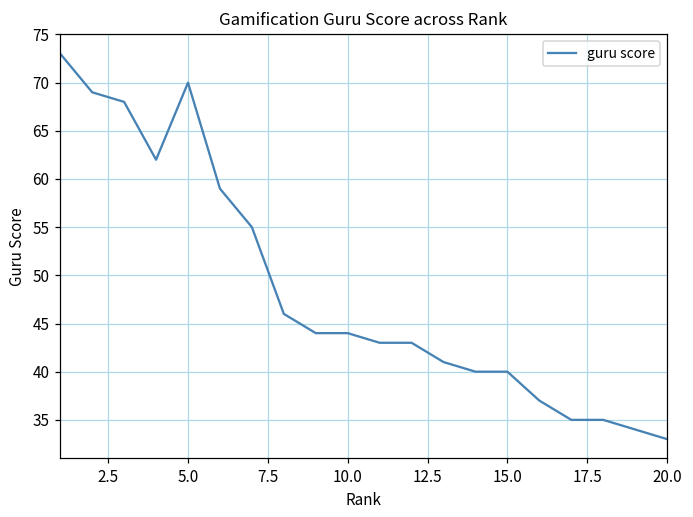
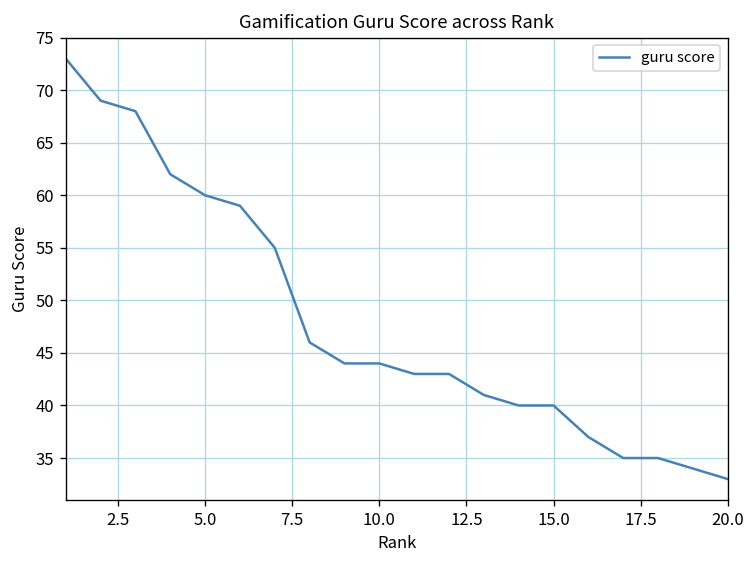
5.0: 70 -> 60
